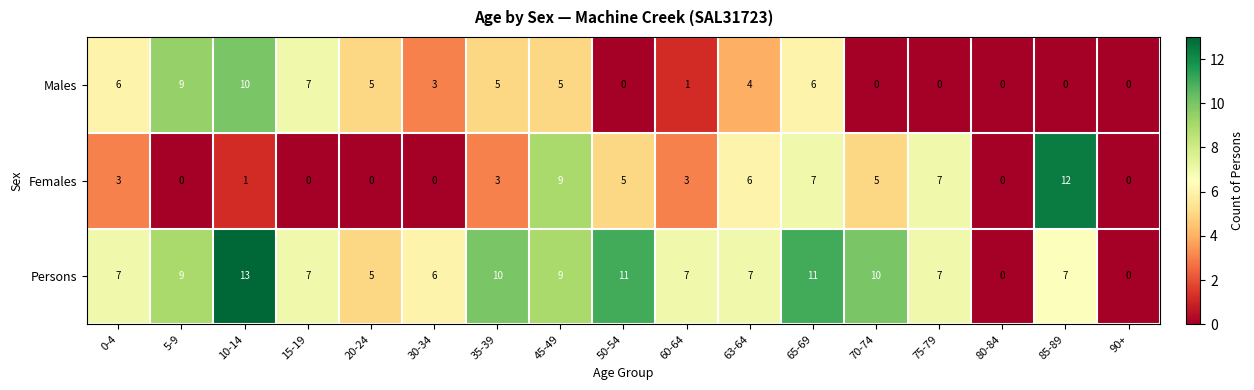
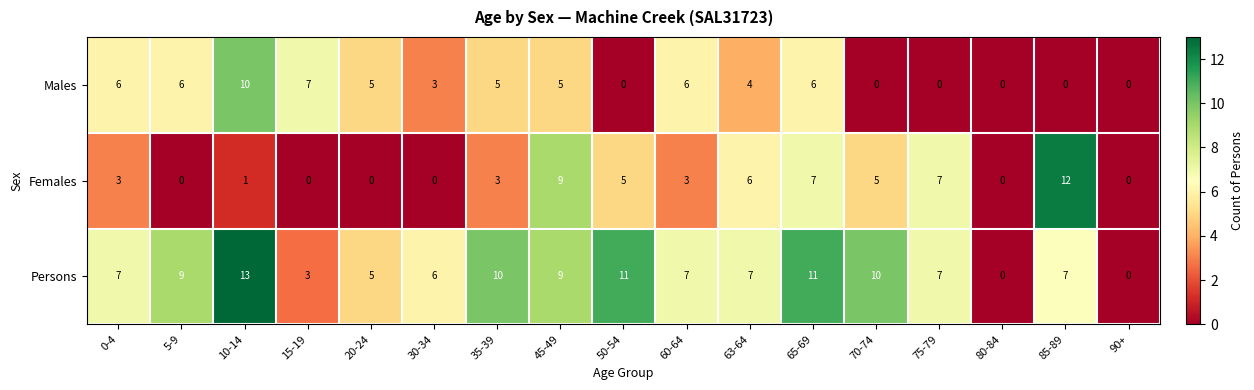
Males, 5-9: 9 -> 6
Males, 60-64: 1 -> 6
Persons, 15-19: 7 -> 3
